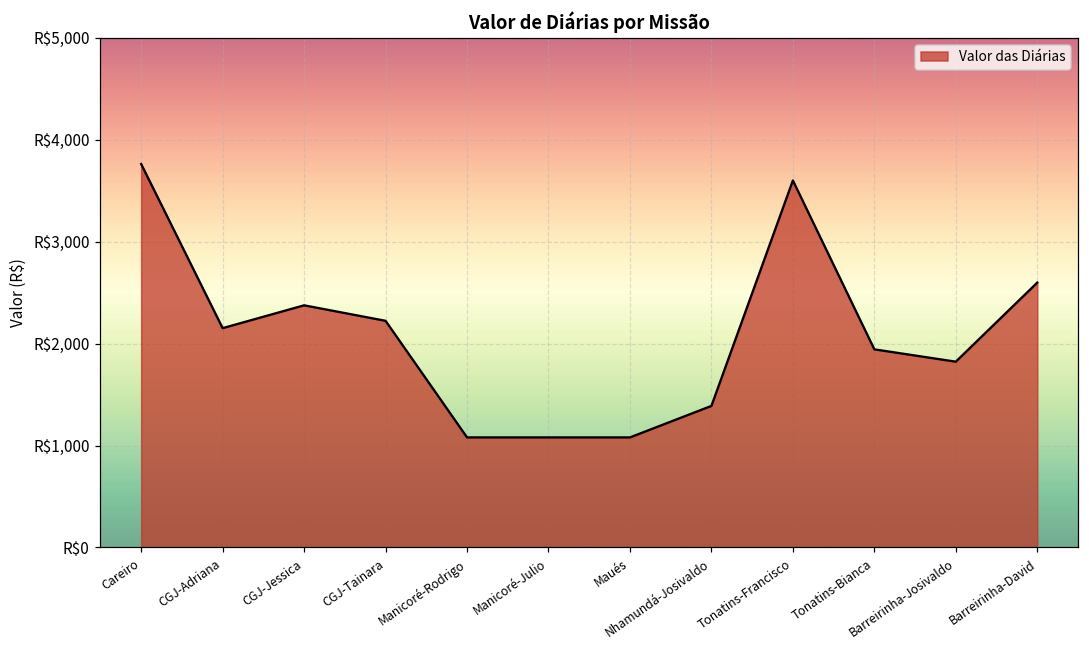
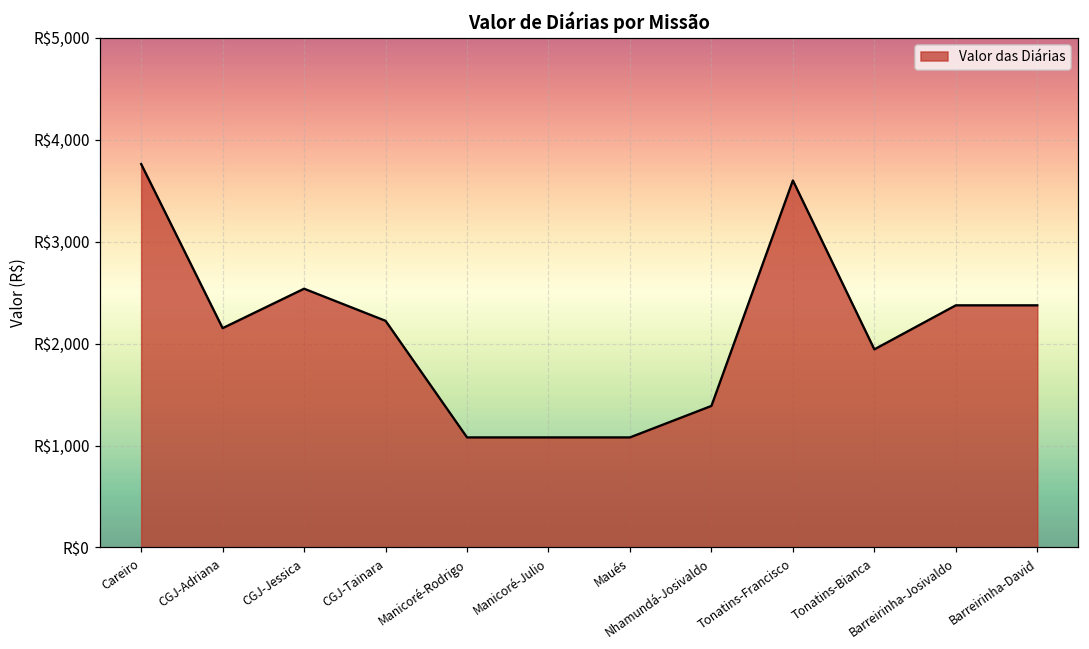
CGJ-Jessica: R$2,400 -> R$2,500
Barreirinha-Josivaldo: R$1,800 -> R$2,400
Barreirinha-David: R$2,600 -> R$2,400
